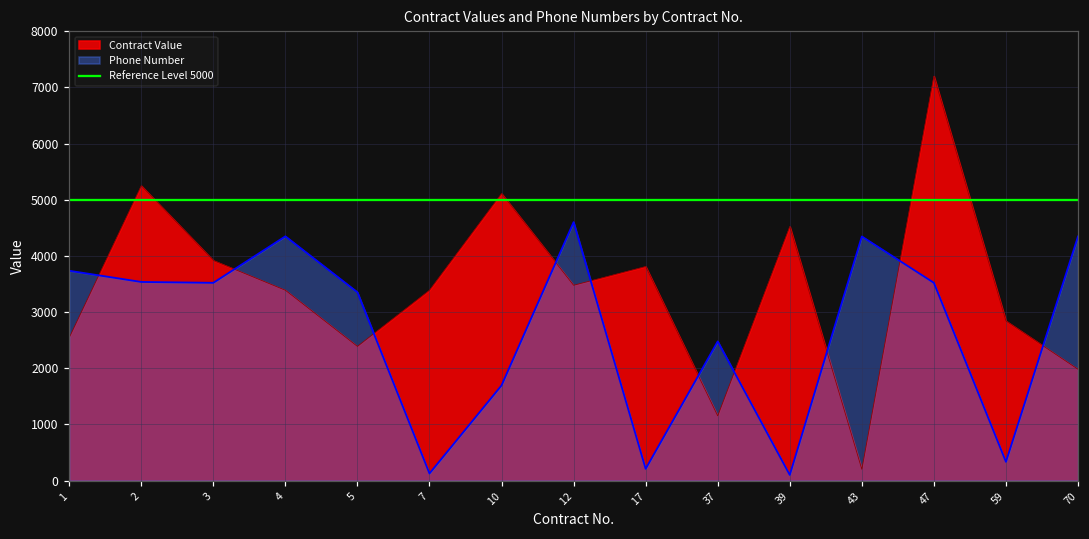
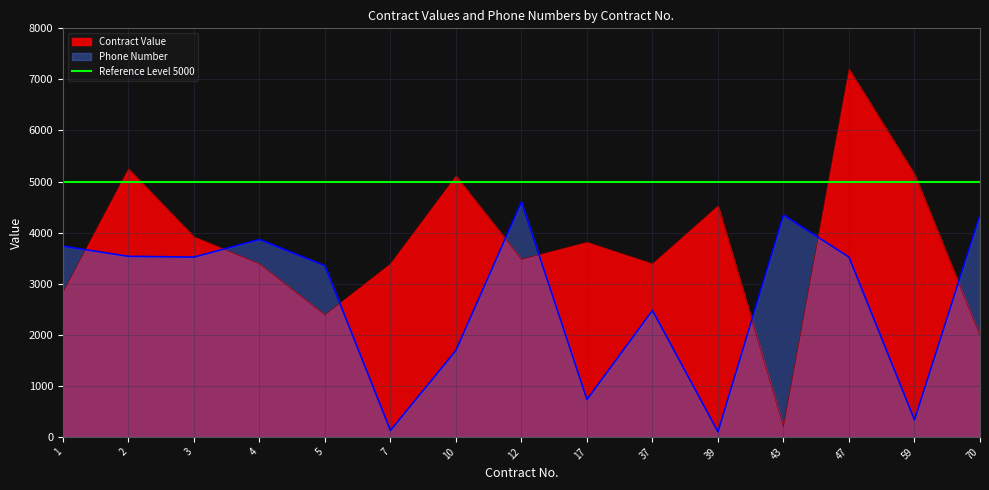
Contract Value, 1: 2500 -> 2800
Phone Number, 4: 4300 -> 3900
Phone Number, 17: 200 -> 700
Contract Value, 37: 1200 -> 3400
Contract Value, 59: 2800 -> 5100
